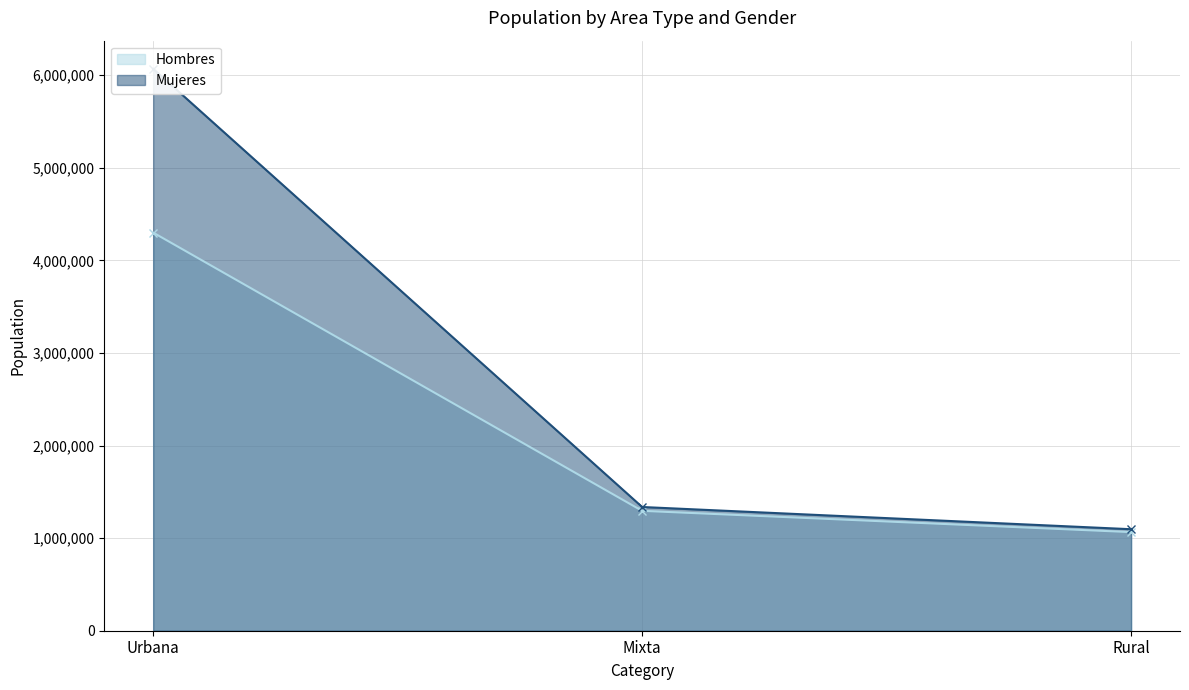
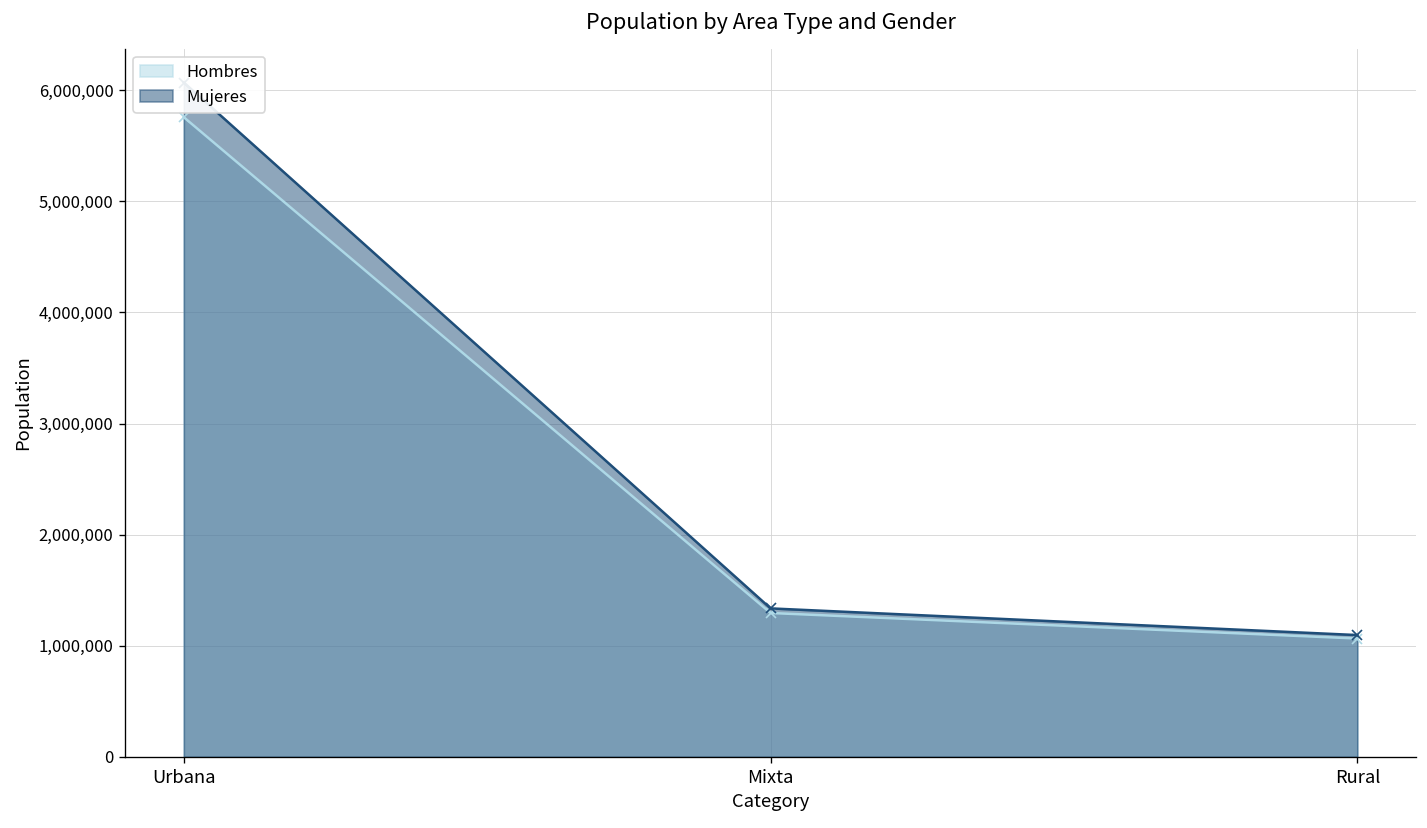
Hombres, Urbana: 4,300,000 -> 5,800,000
